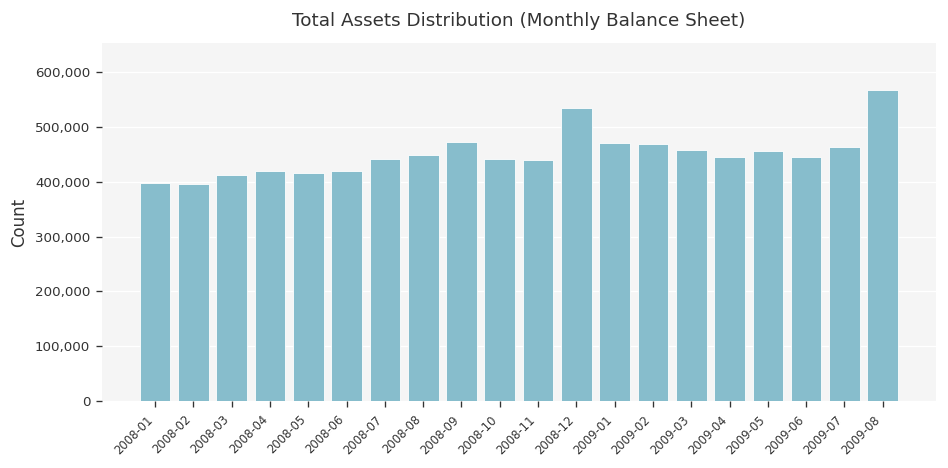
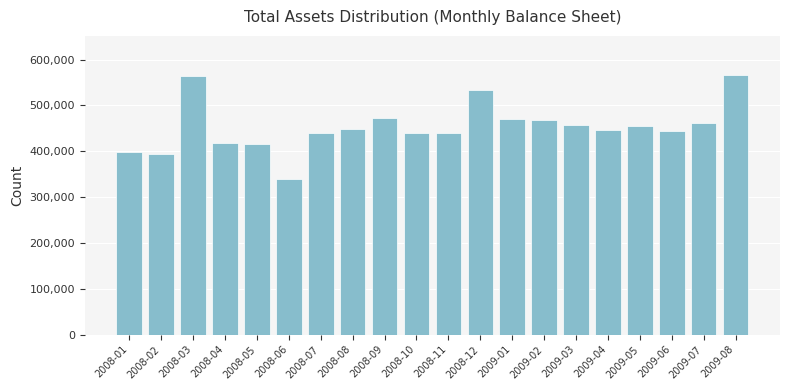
2008-03: 410,000 -> 560,000
2008-06: 420,000 -> 340,000
